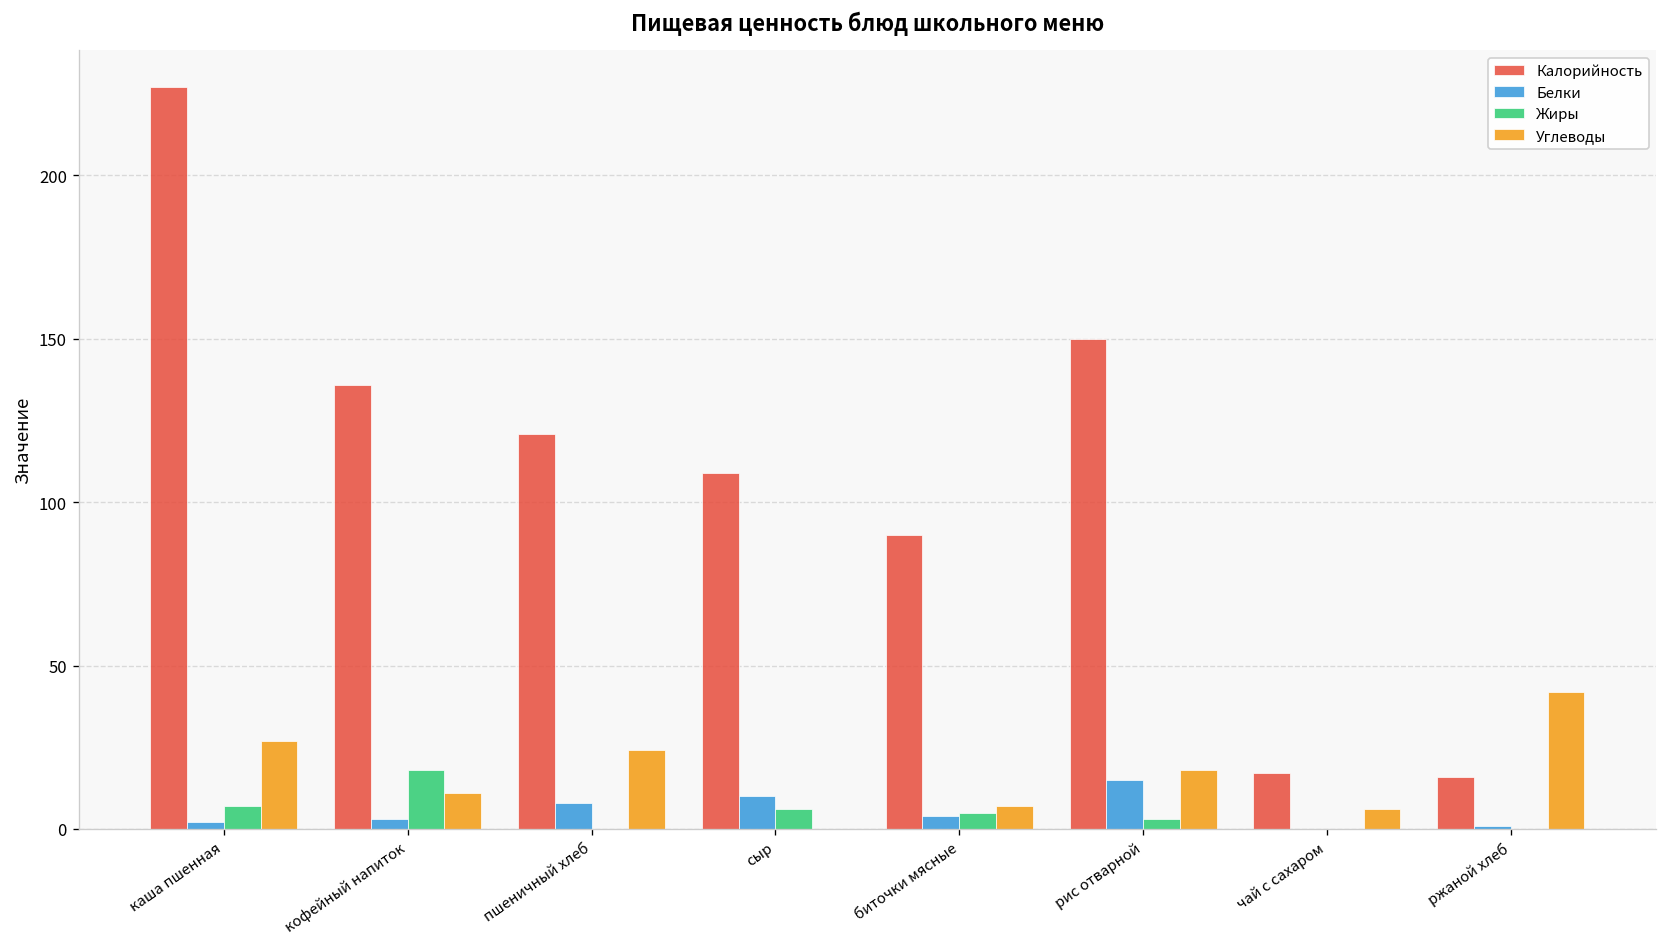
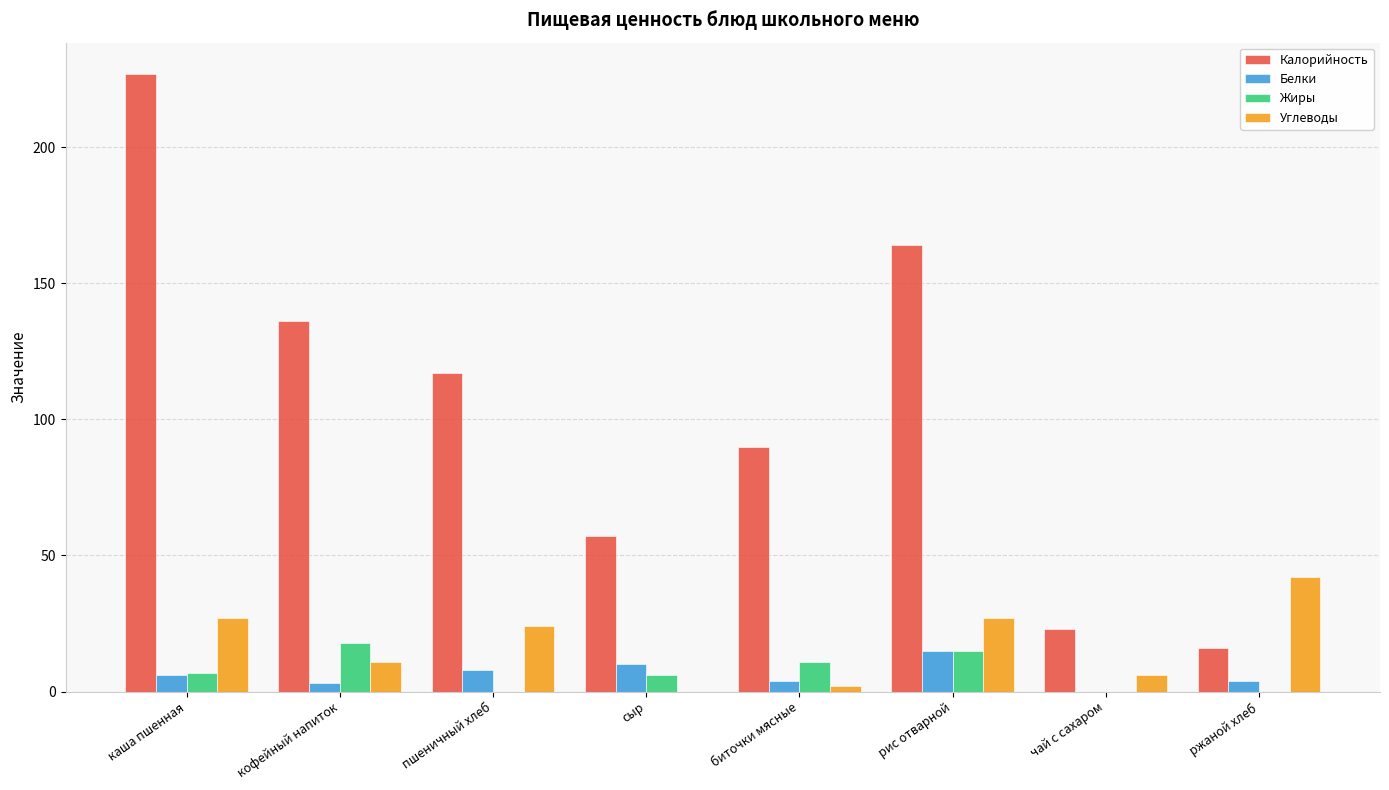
Белки, каша пшенная: 2 -> 6
Калорийность, пшеничный хлеб: 121 -> 117
Калорийность, сыр: 109 -> 57
Жиры, биточки мясные: 5 -> 11
Углеводы, биточки мясные: 7 -> 2
Калорийность, рис отварной: 150 -> 164
Жиры, рис отварной: 3 -> 15
Углеводы, рис отварной: 18 -> 27
Калорийность, чай с сахаром: 17 -> 23
Белки, ржаной хлеб: 1 -> 4
